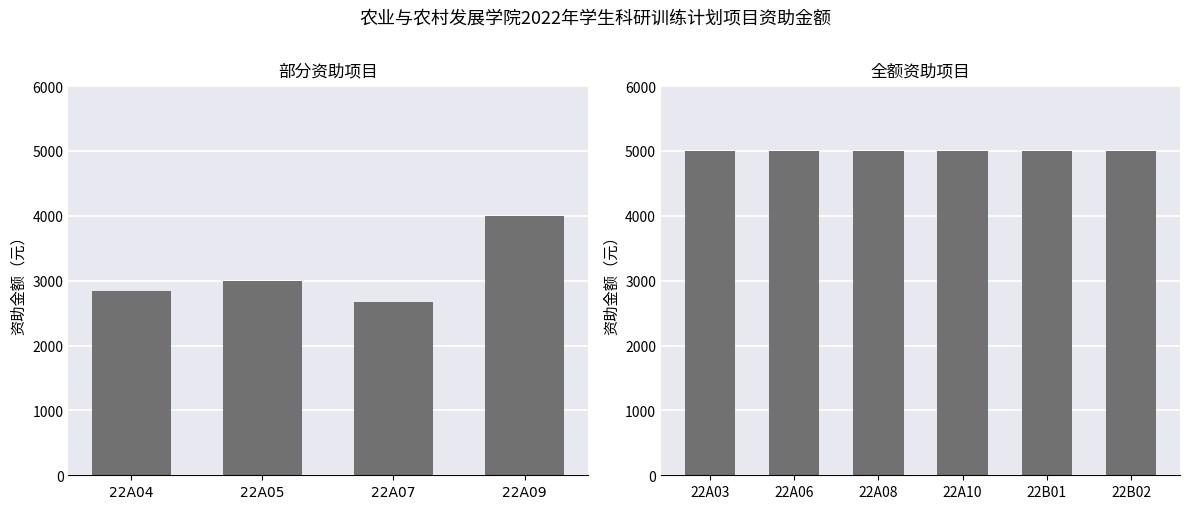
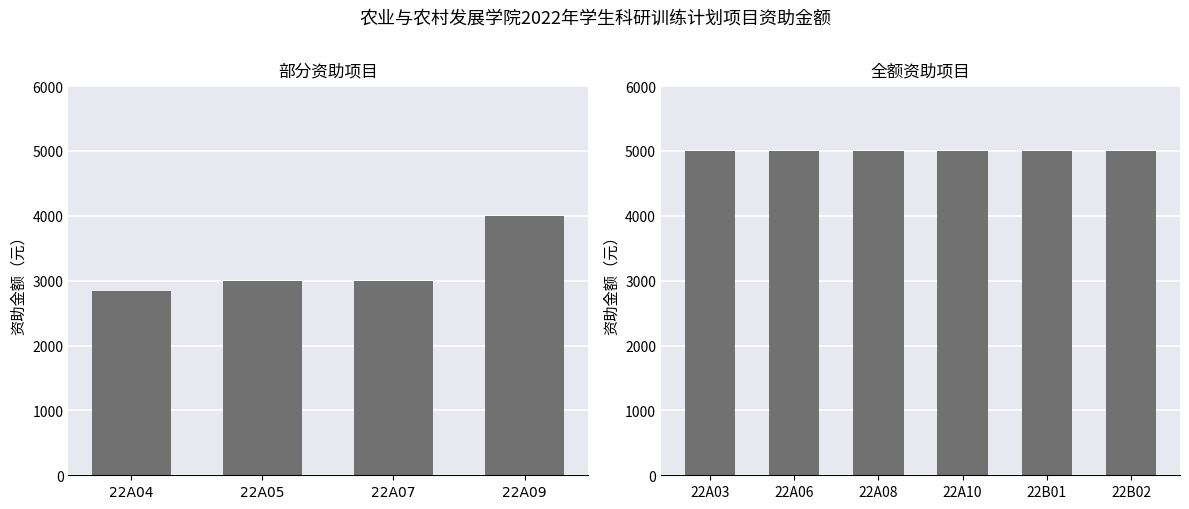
部分资助项目, 22A07: 2700 -> 3000
